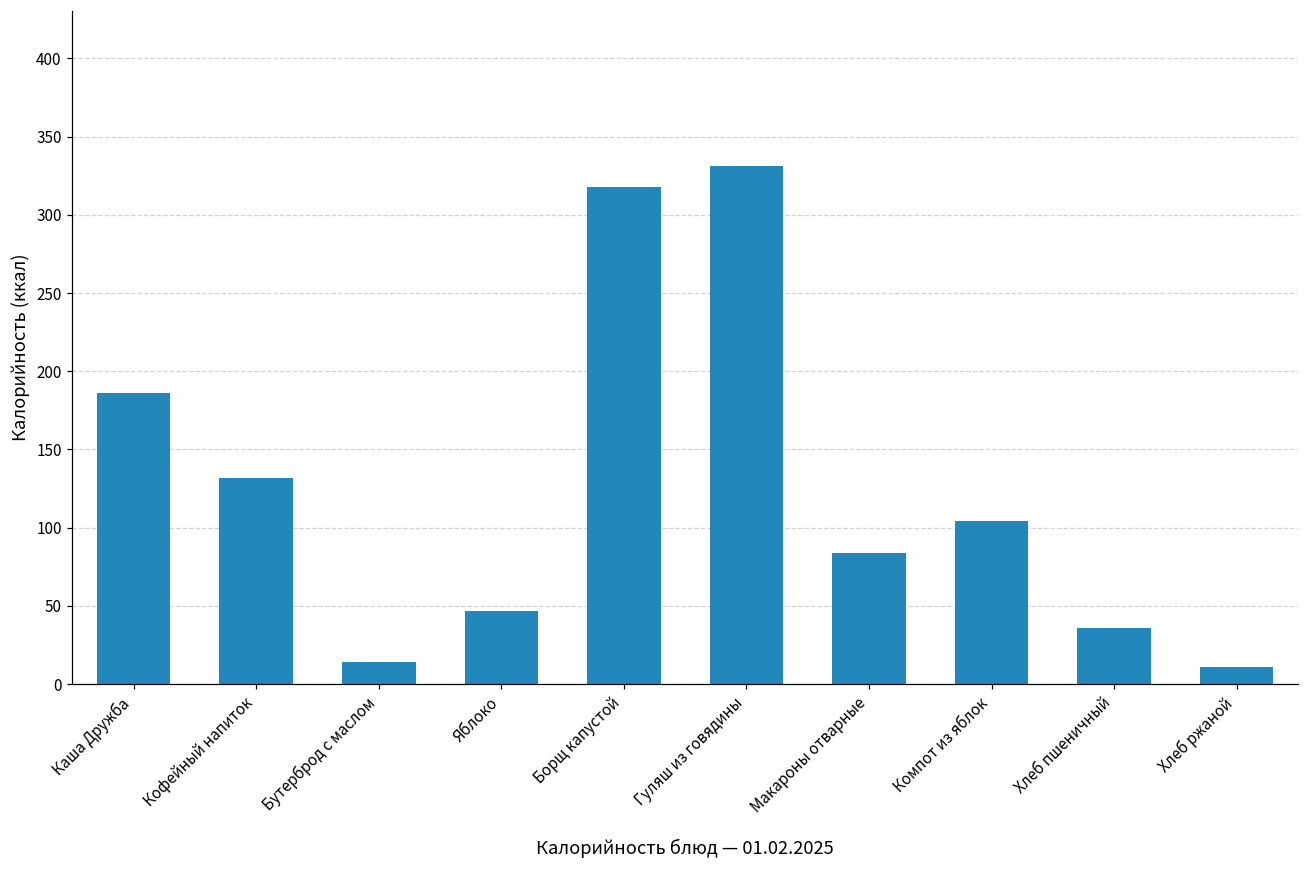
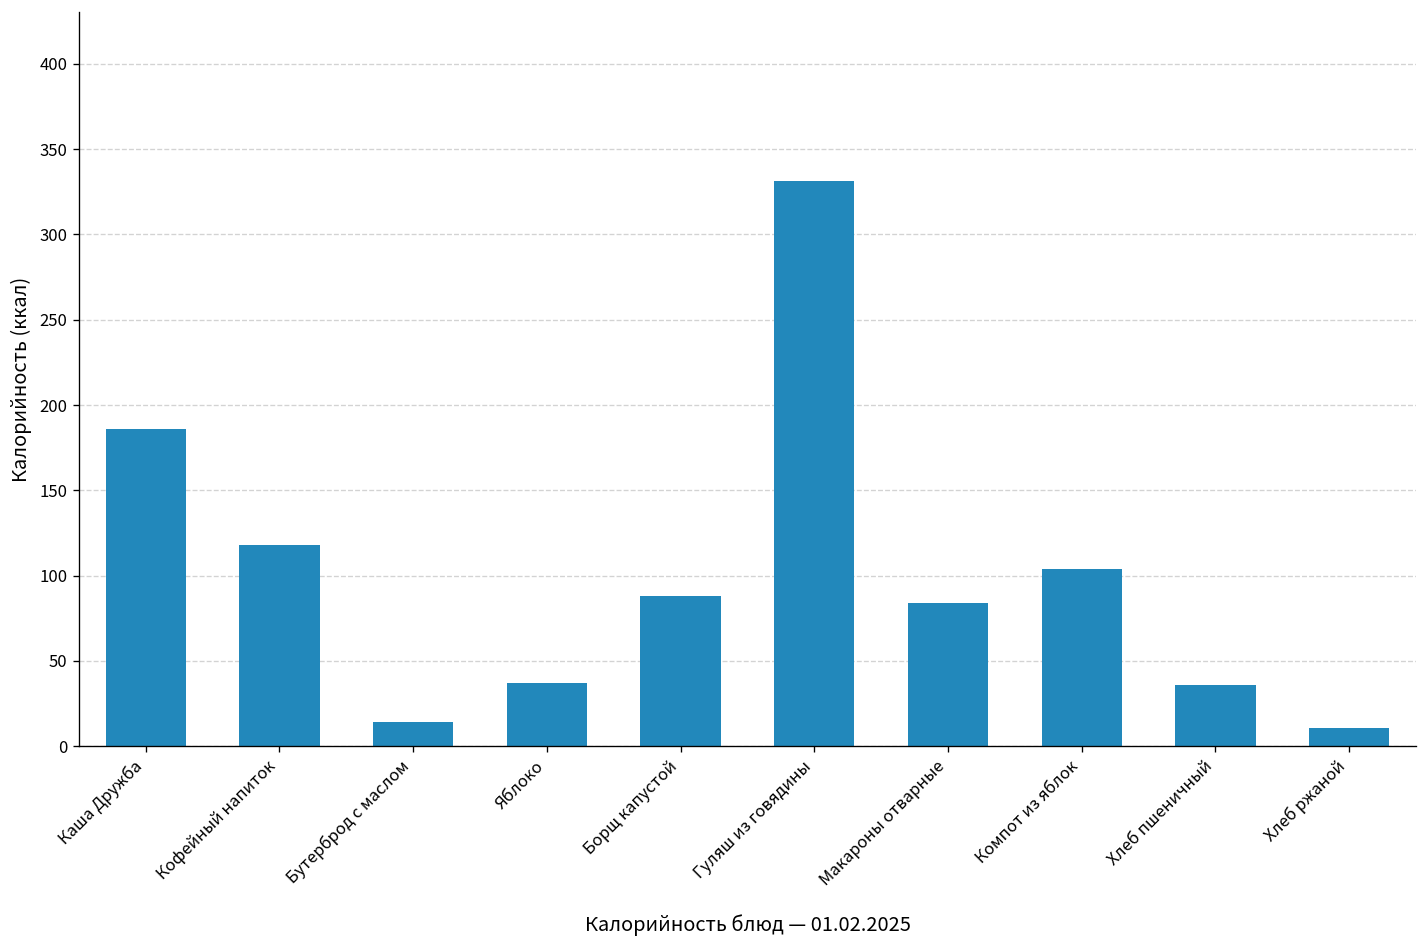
Кофейный напиток: 132 -> 118
Яблоко: 47 -> 37
Борщ капустой: 318 -> 88
